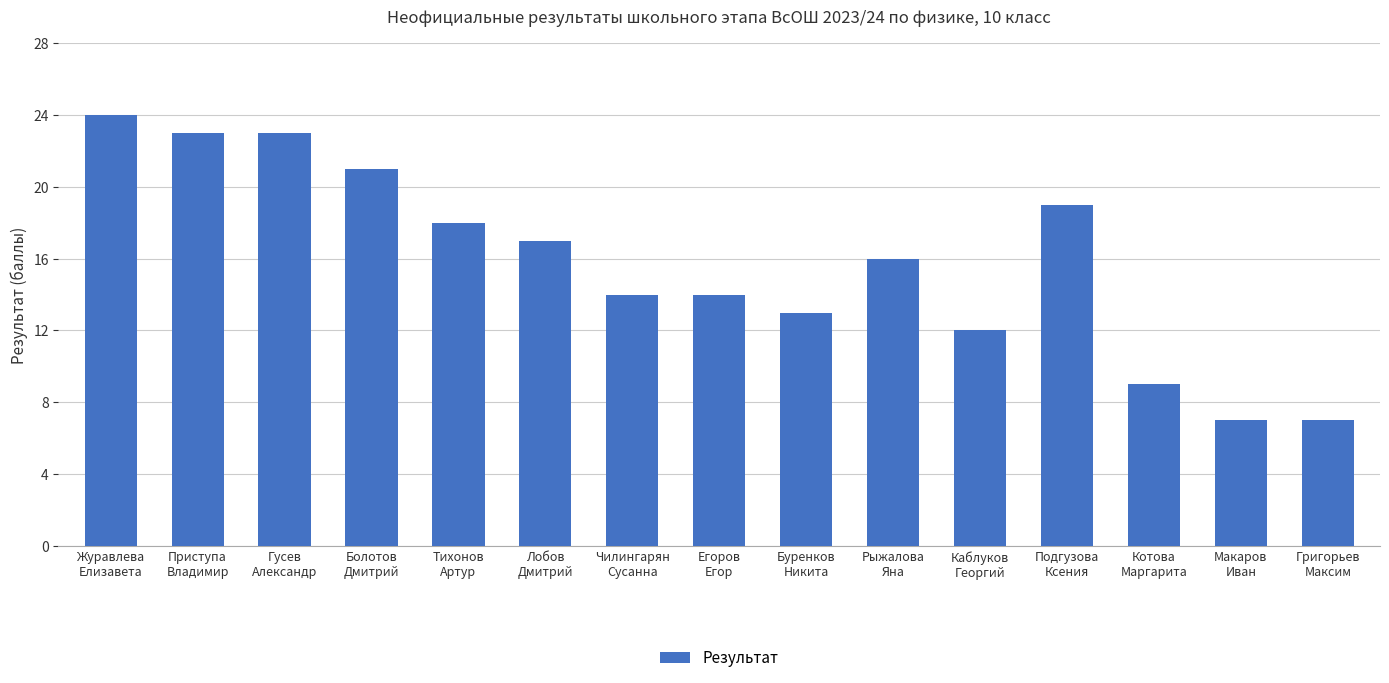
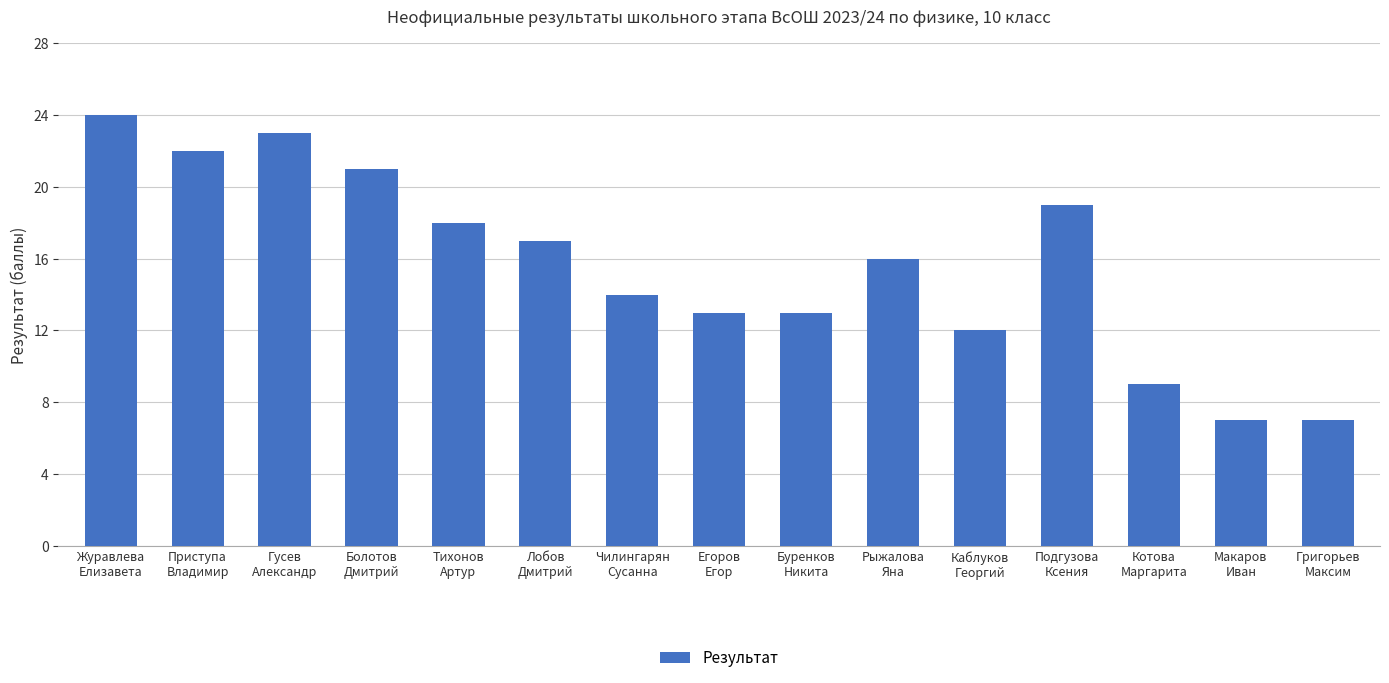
Приступа Владимир: 23 -> 22
Егоров Егор: 14 -> 13
